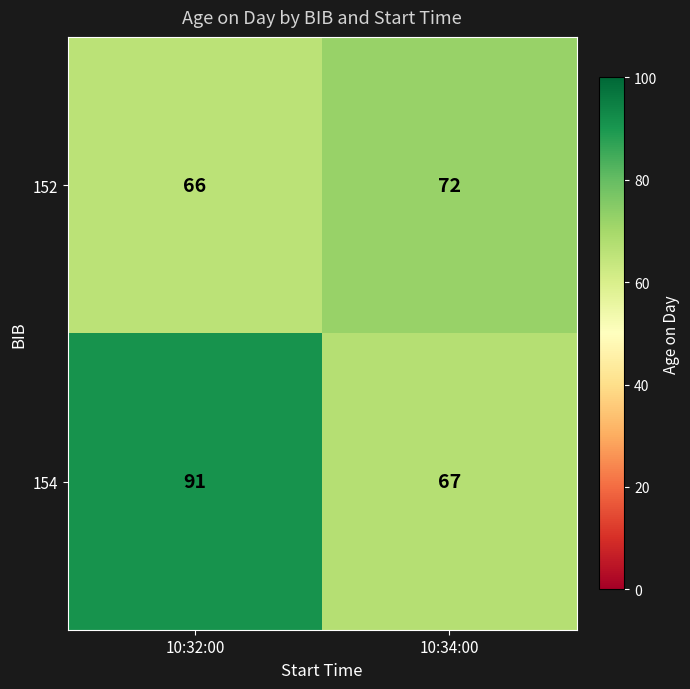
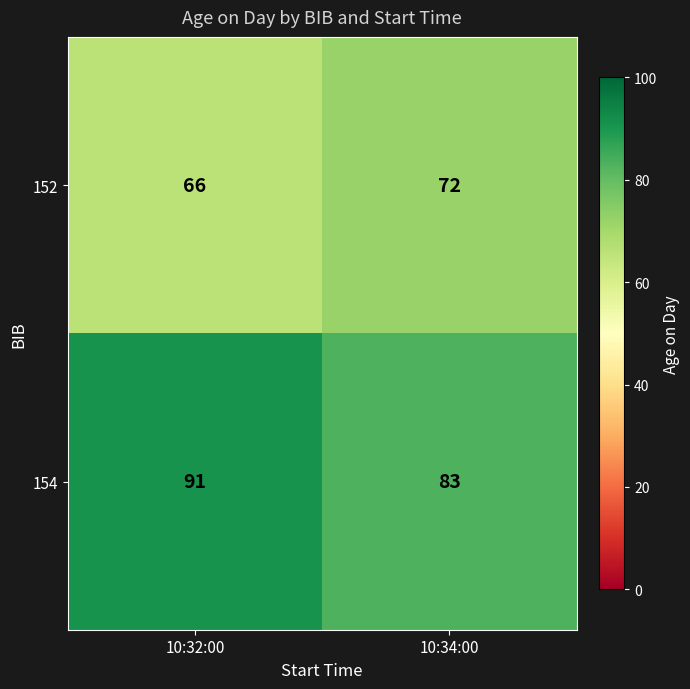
154, 10:34:00: 67 -> 83
